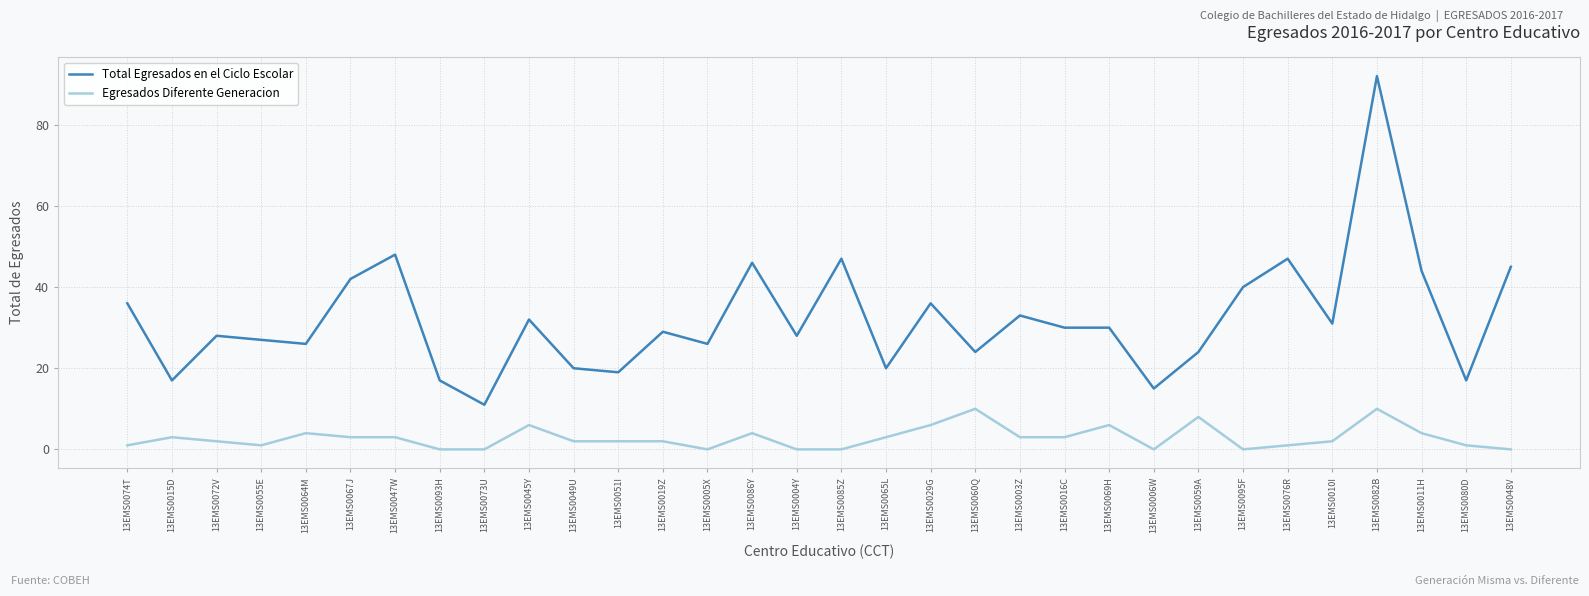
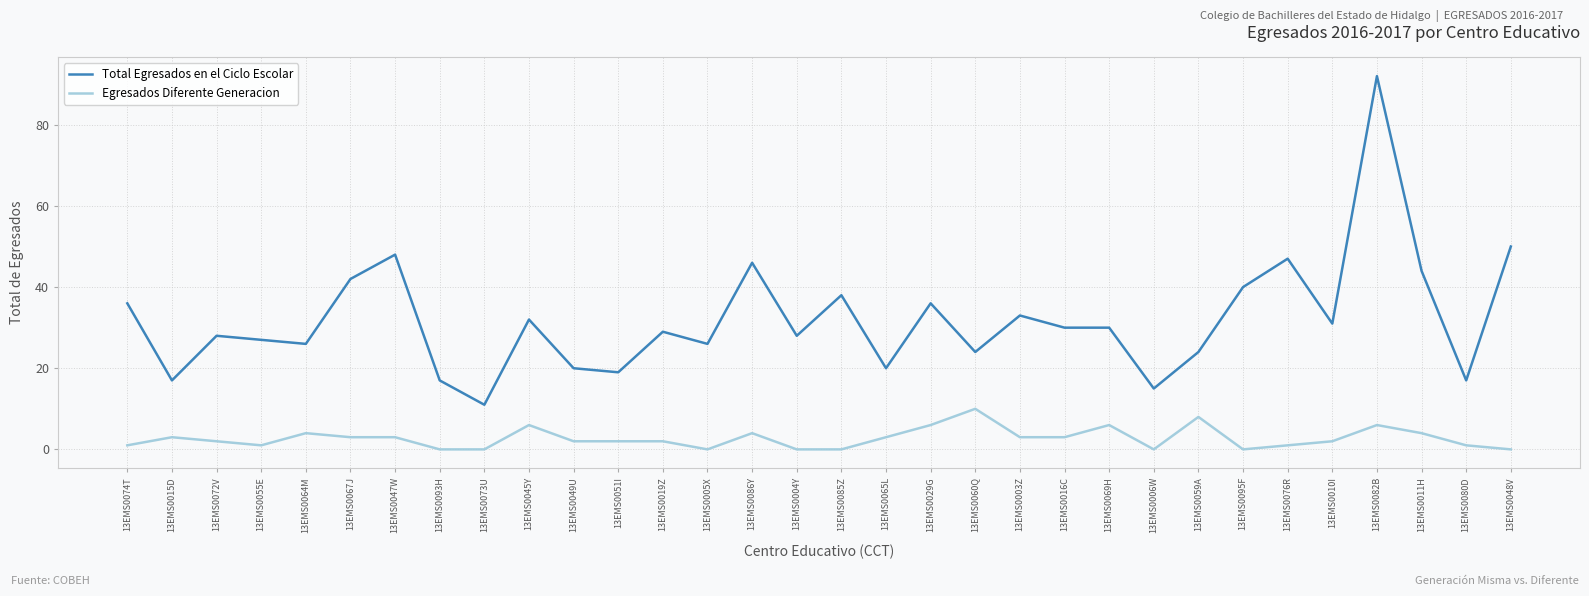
Total Egresados en el Ciclo Escolar, 13EMS0085Z: 47 -> 38
Egresados Diferente Generacion, 13EMS0082B: 10 -> 6
Total Egresados en el Ciclo Escolar, 13EMS0048V: 45 -> 50
